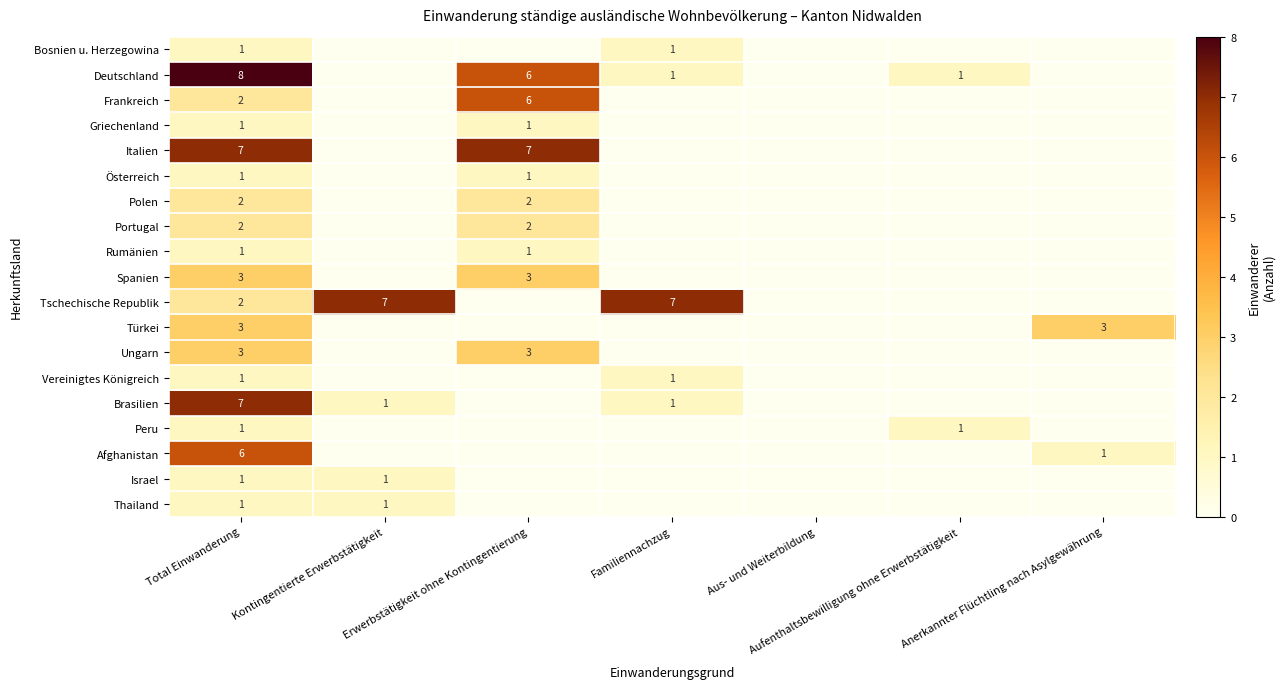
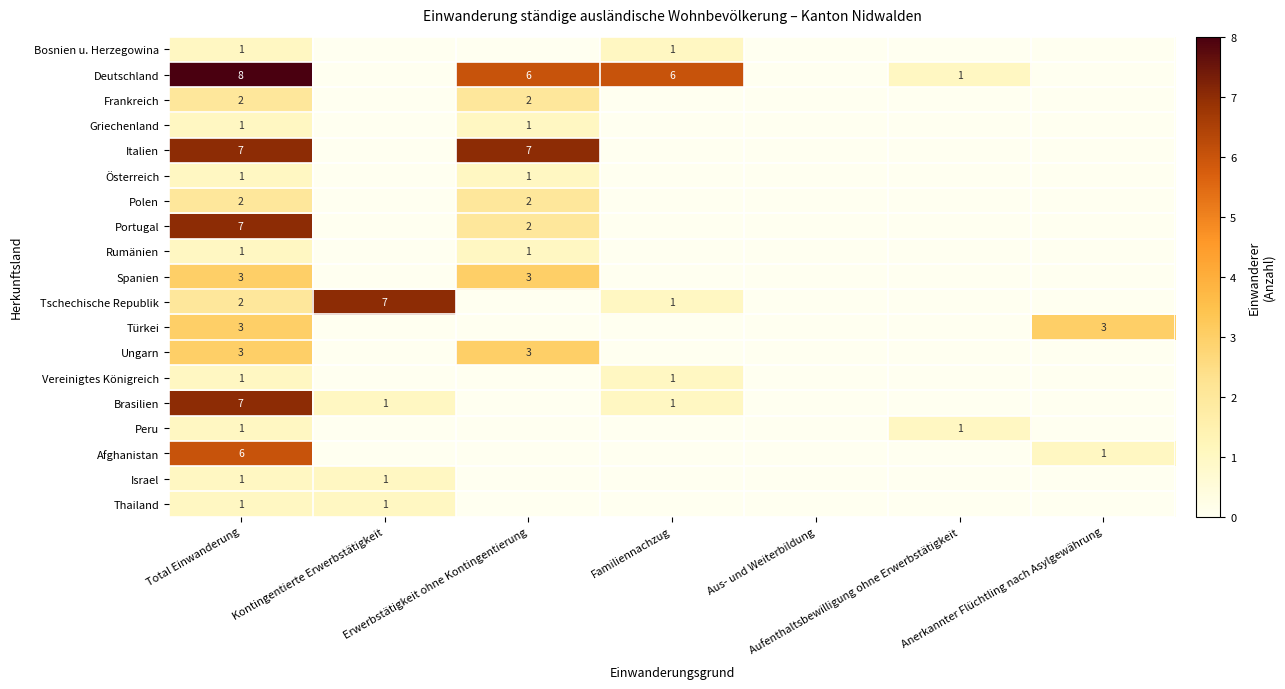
Deutschland, Familiennachzug: 1 -> 6
Frankreich, Erwerbstätigkeit ohne Kontingentierung: 6 -> 2
Portugal, Total Einwanderung: 2 -> 7
Tschechische Republik, Familiennachzug: 7 -> 1
